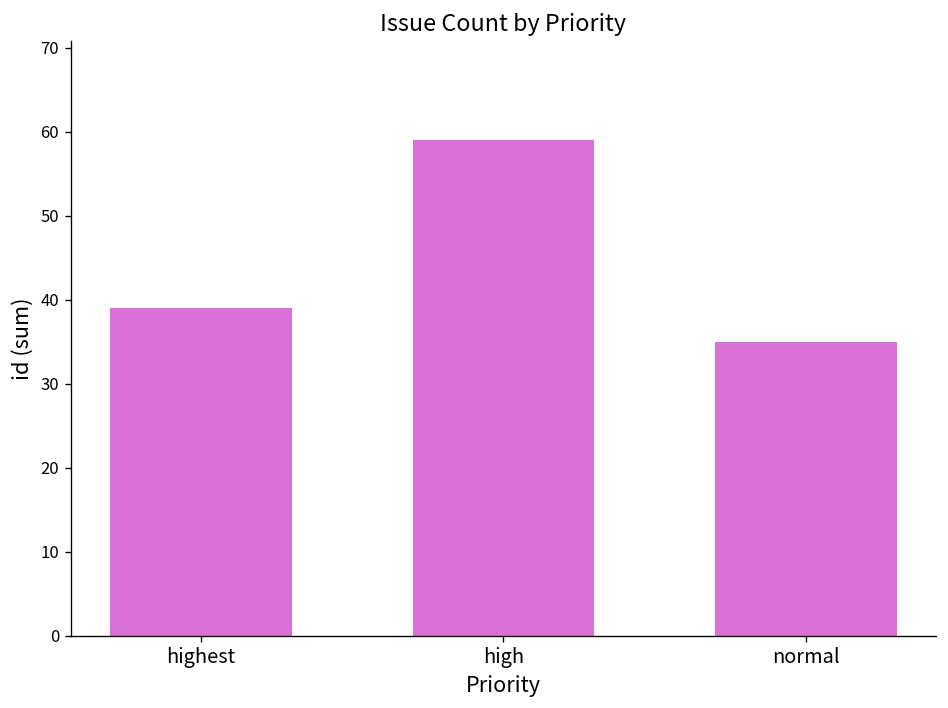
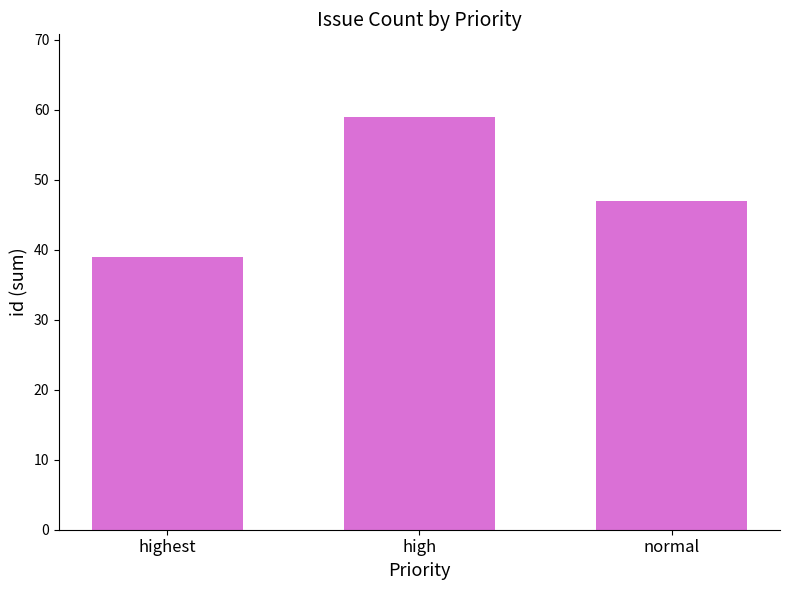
normal: 35 -> 47
